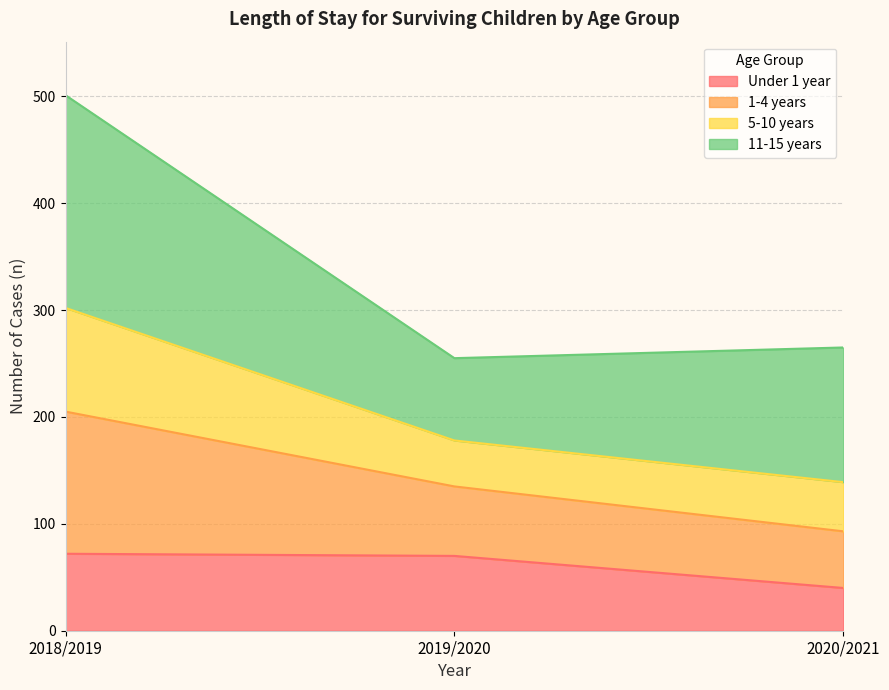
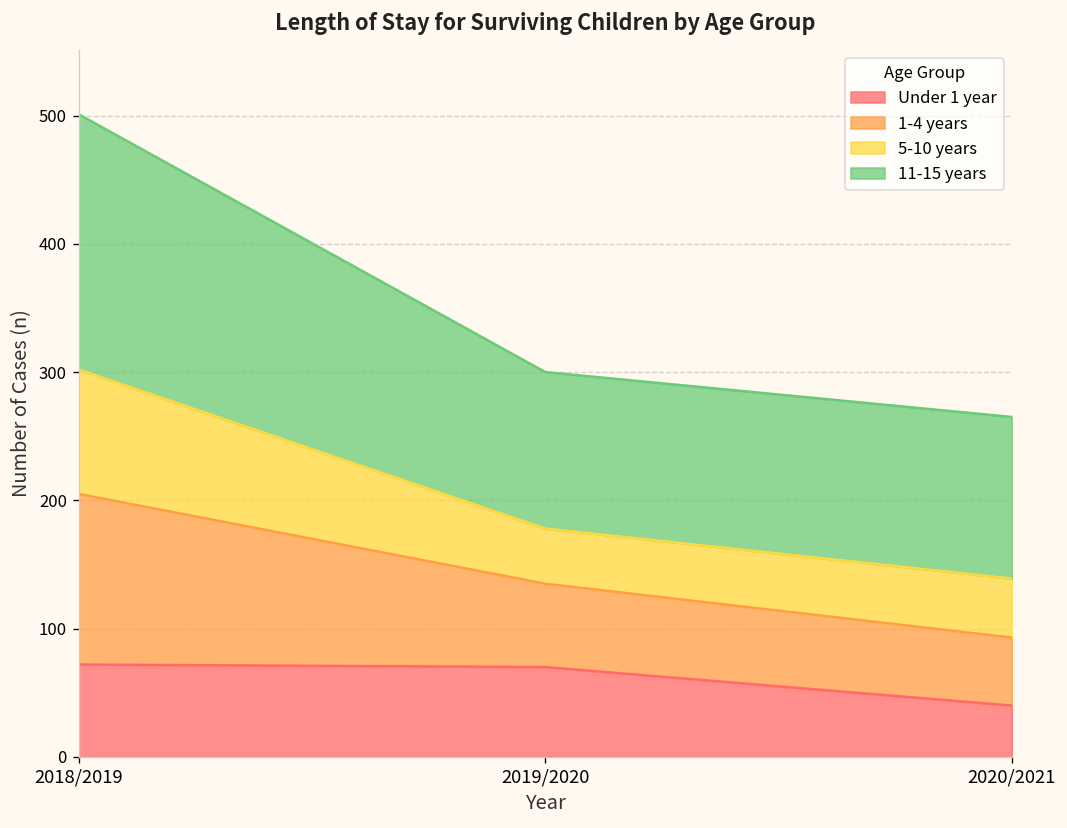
11-15 years, 2019/2020: 77 -> 122
